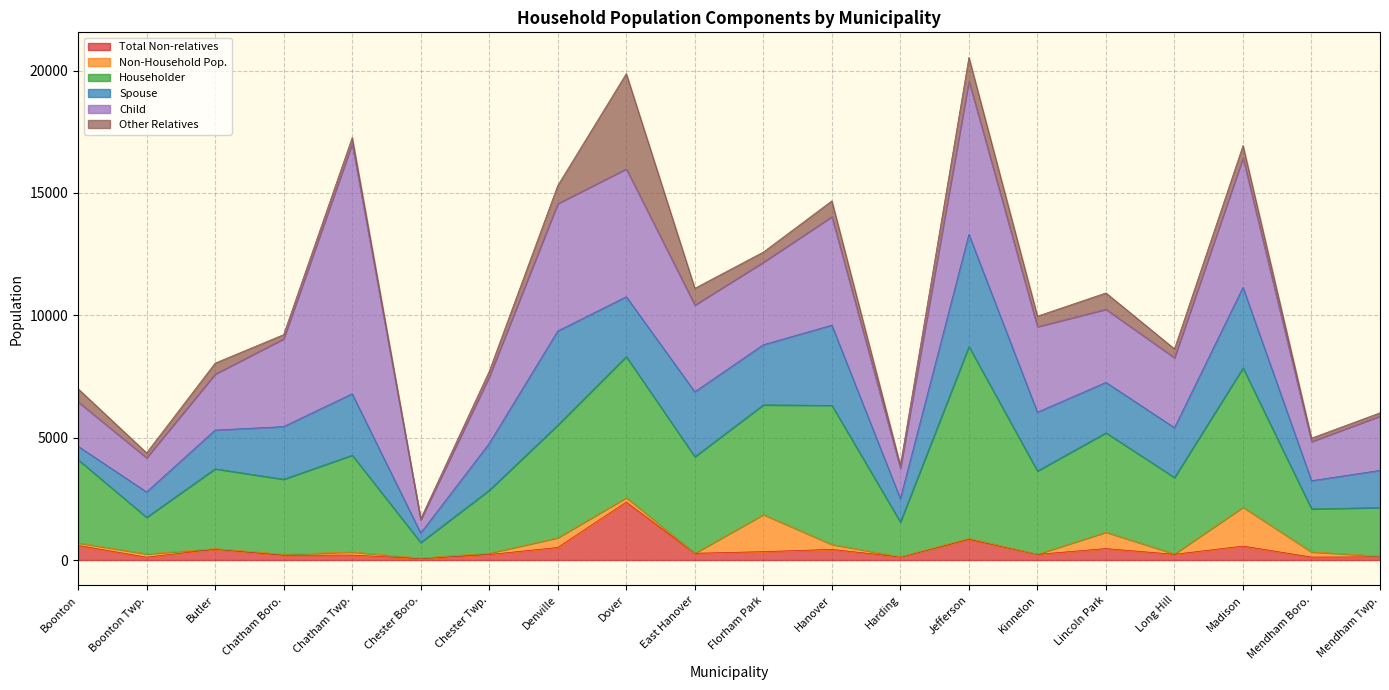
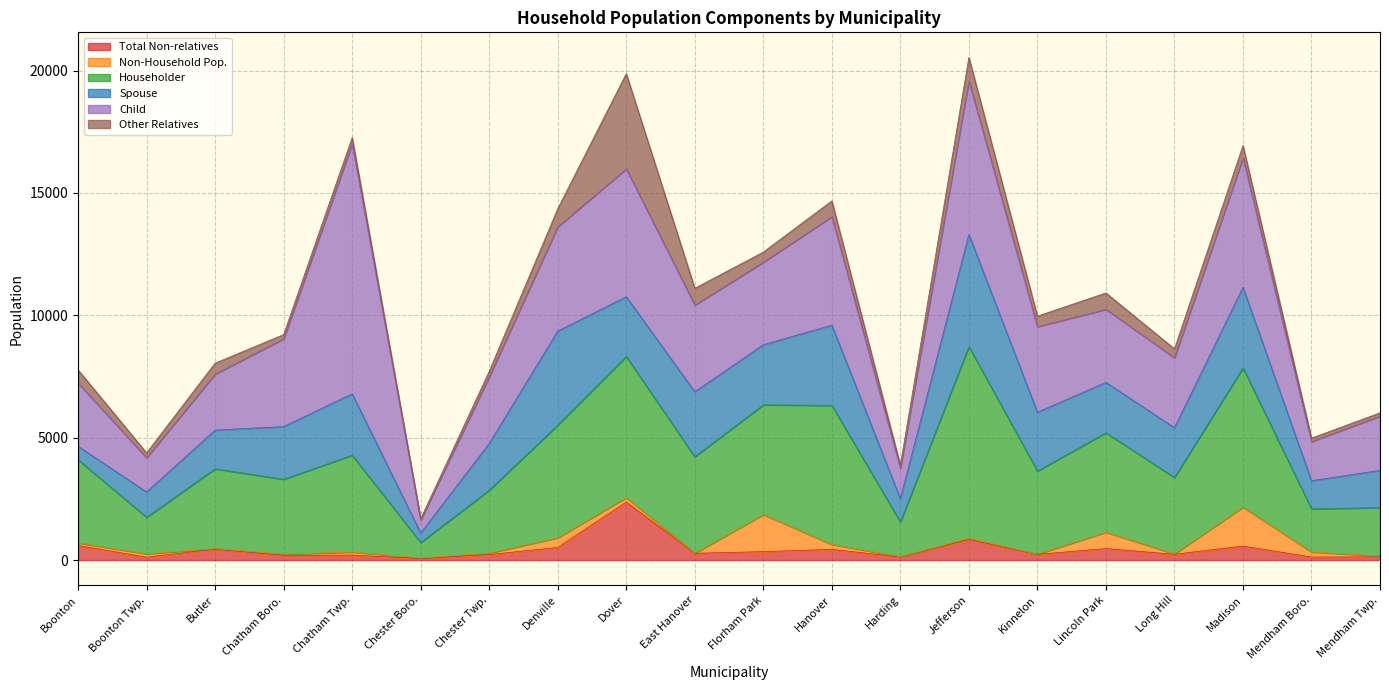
Child, Boonton: 1800 -> 2600
Child, Denville: 5200 -> 4300
